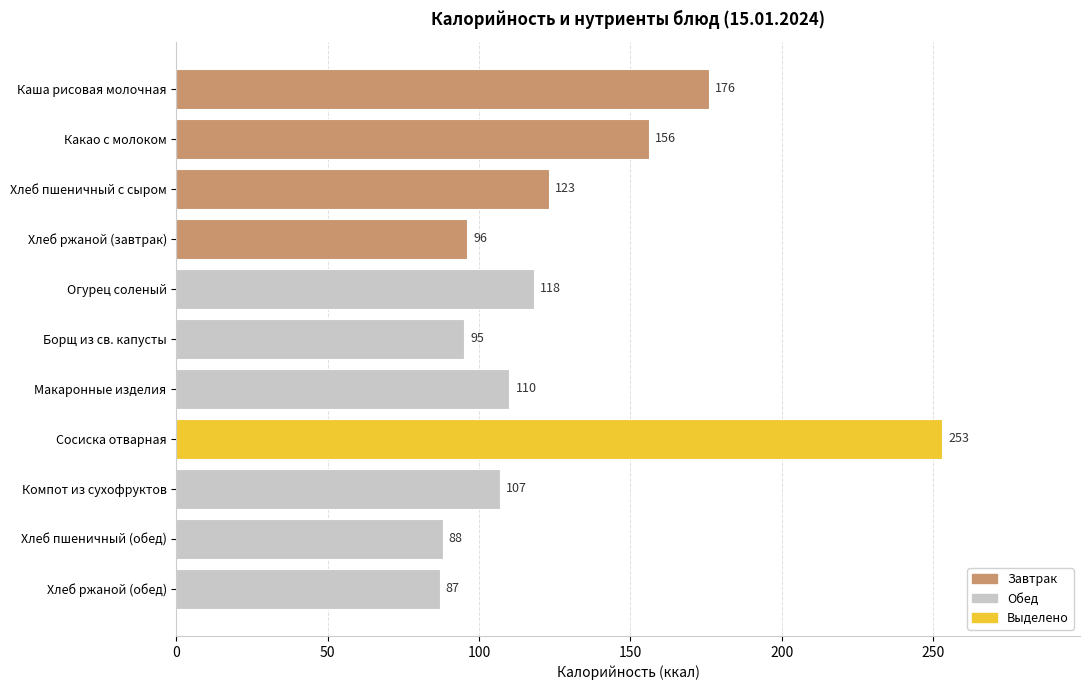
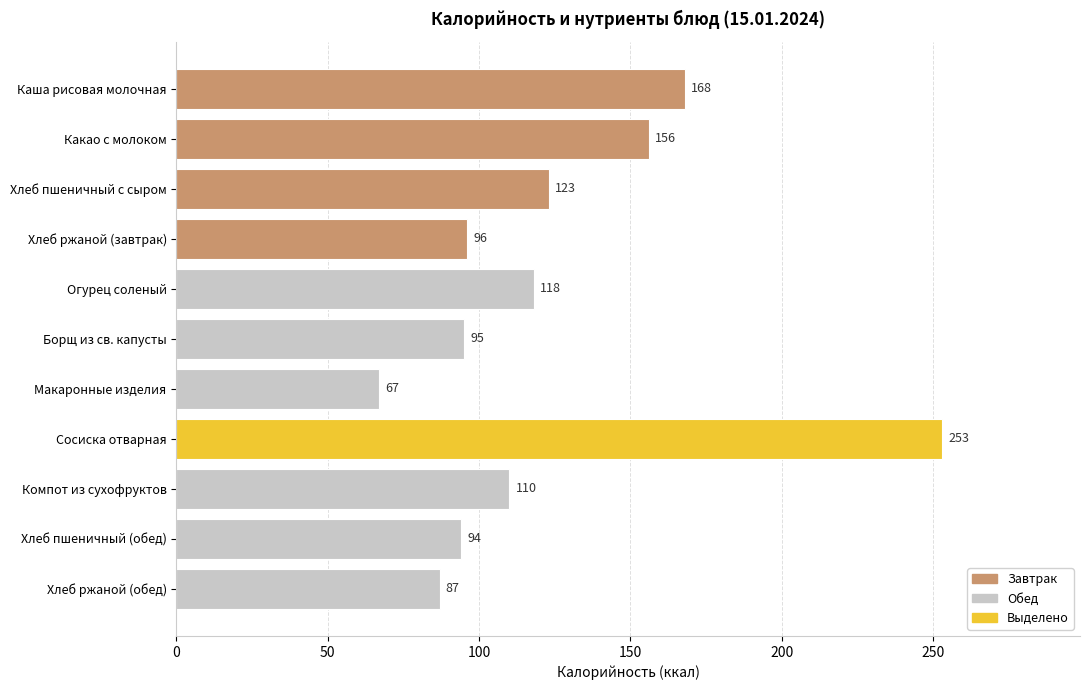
Каша рисовая молочная: 176 -> 168
Макаронные изделия: 110 -> 67
Компот из сухофруктов: 107 -> 110
Хлеб пшеничный (обед): 88 -> 94
